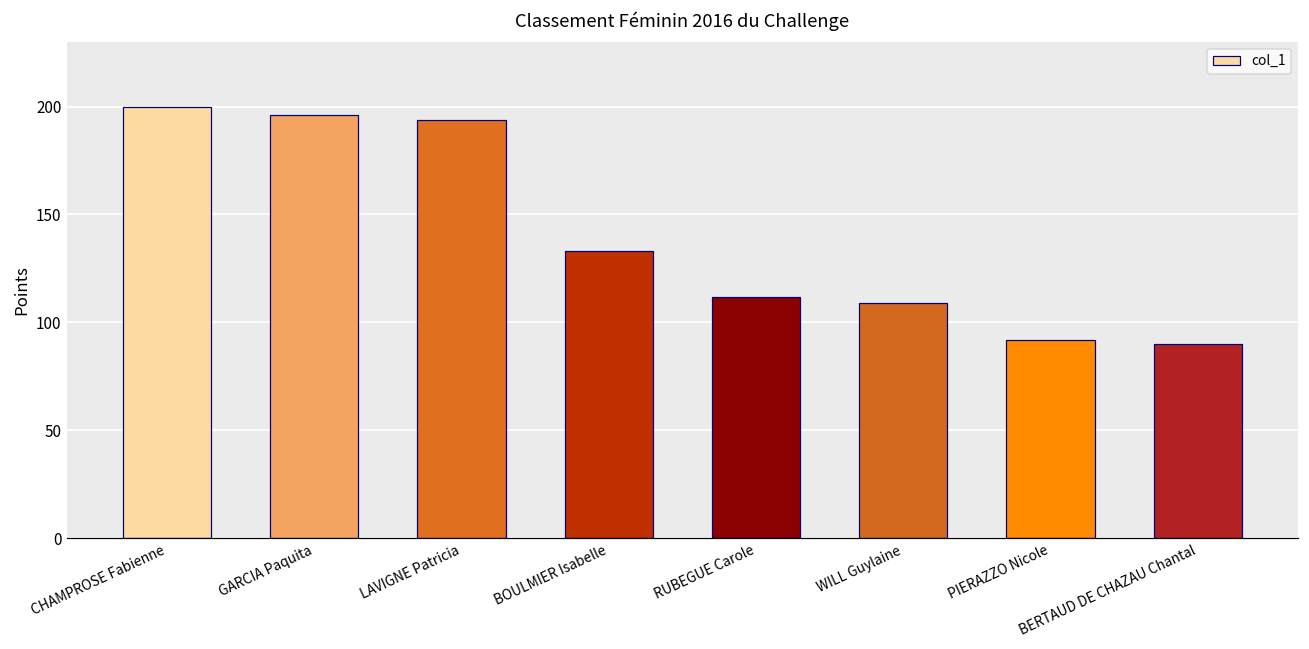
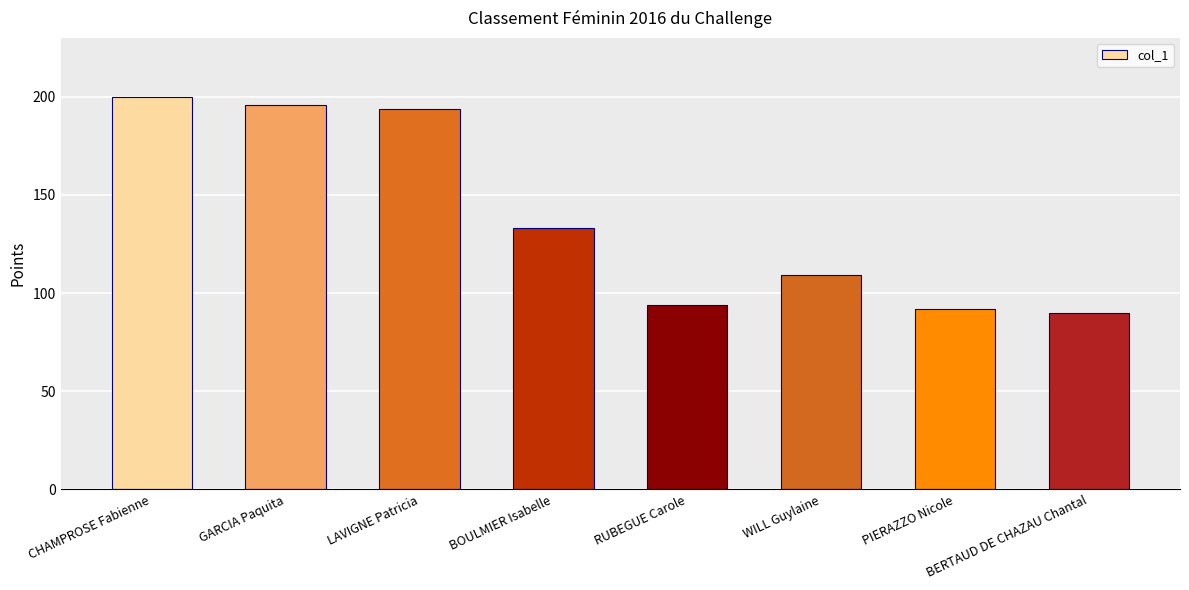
RUBEGUE Carole: 112 -> 94
